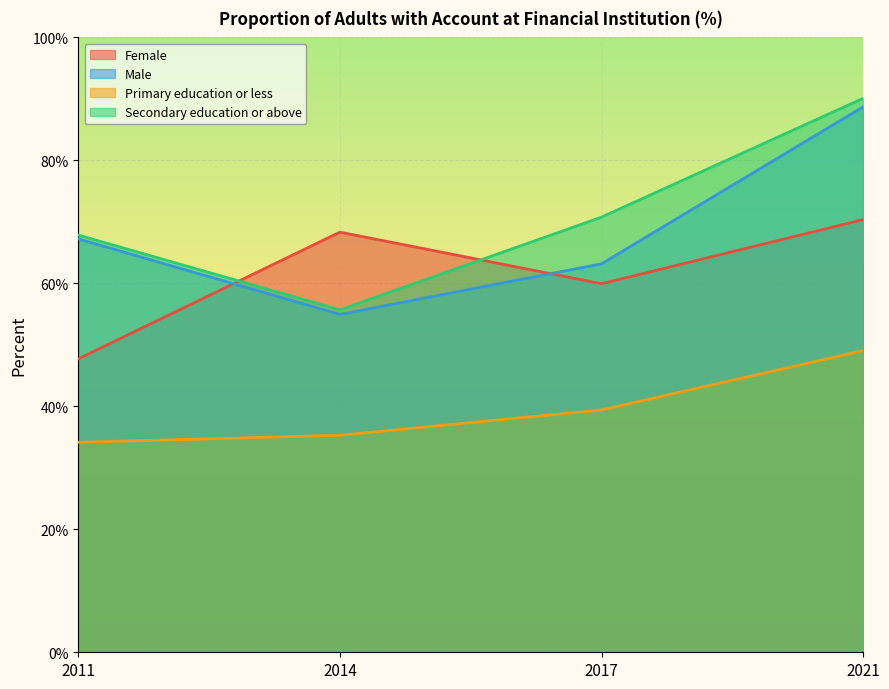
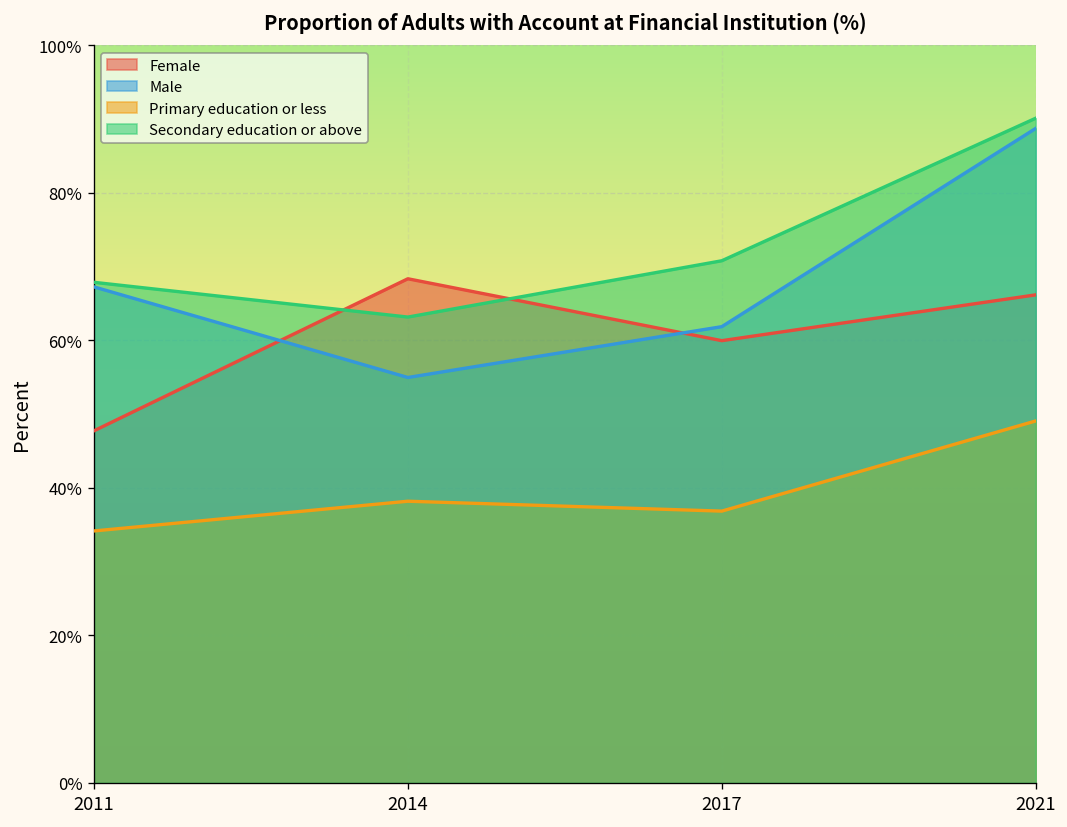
Primary education or less, 2014: 35% -> 38%
Secondary education or above, 2014: 56% -> 63%
Male, 2017: 63% -> 62%
Primary education or less, 2017: 39% -> 37%
Female, 2021: 70% -> 66%
